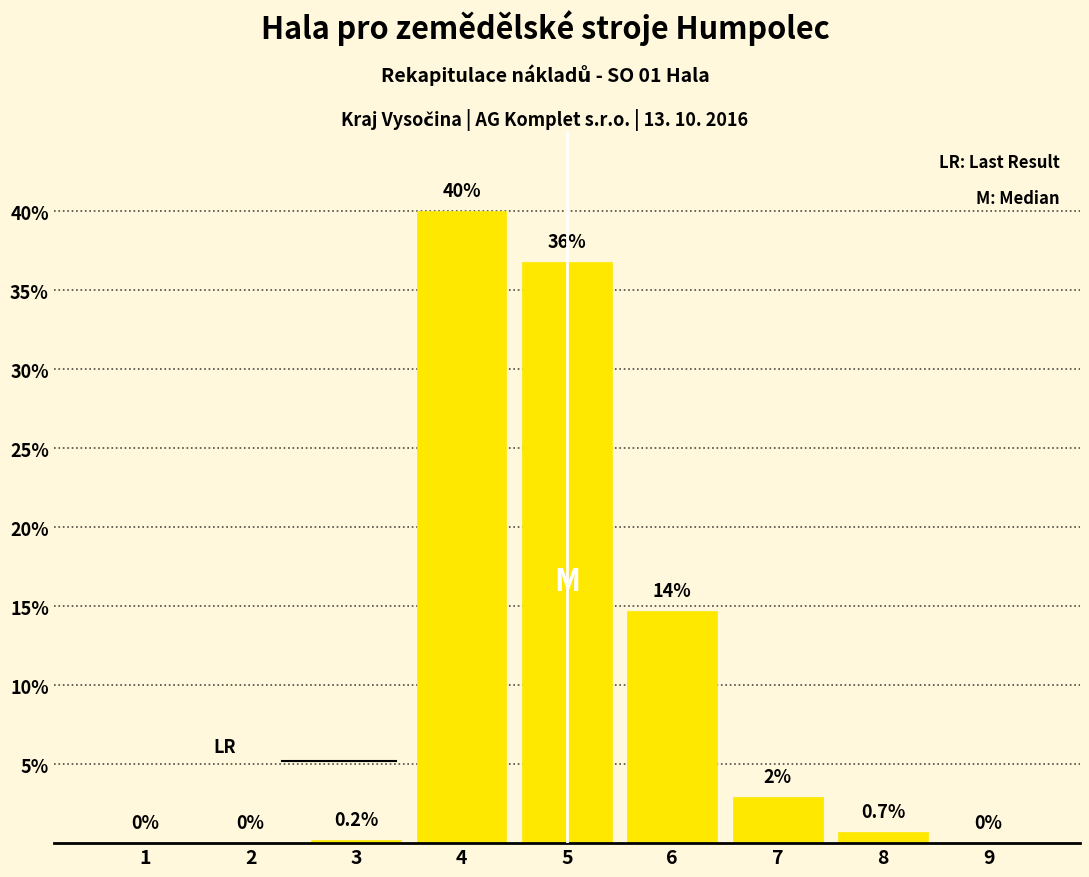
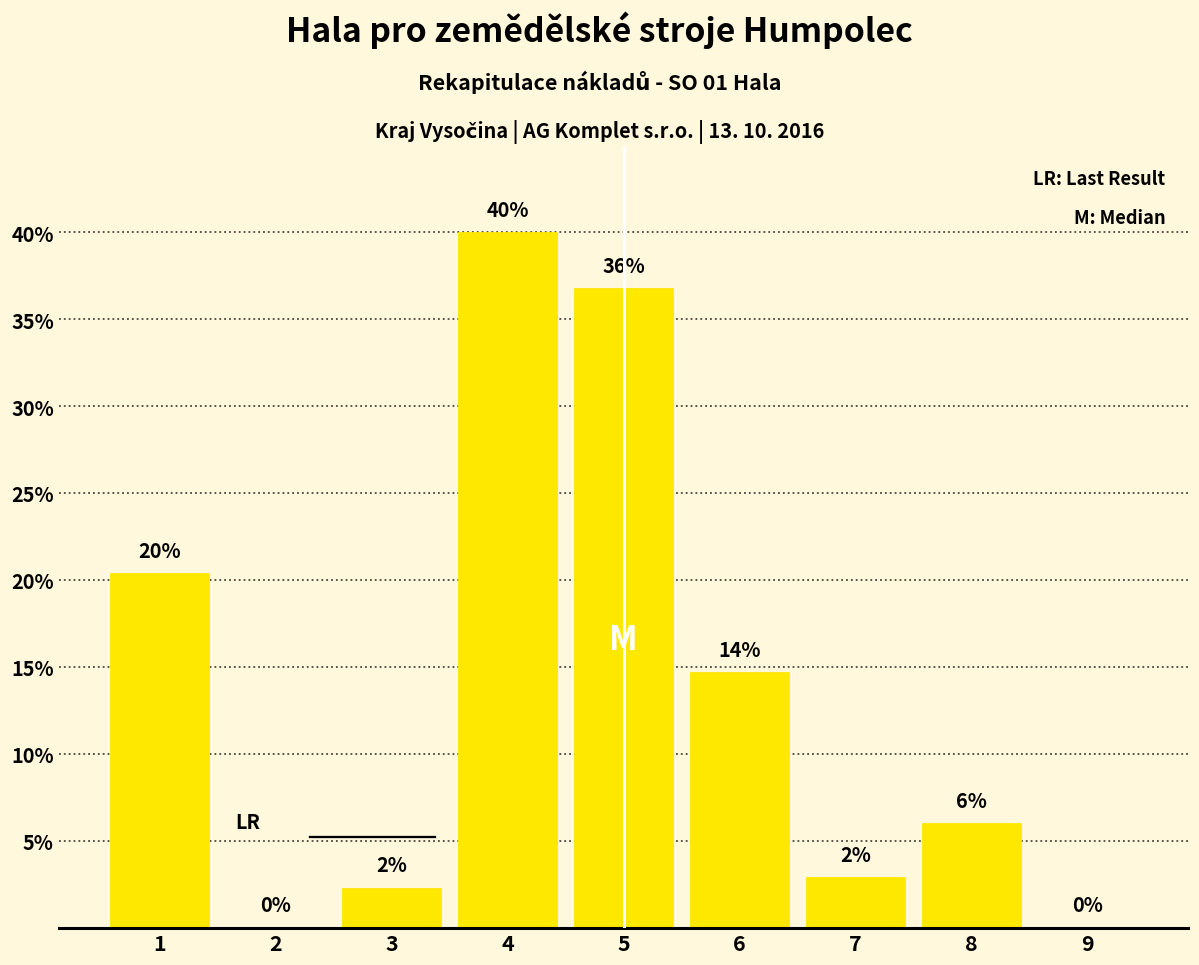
1: 0% -> 20%
3: 0.2% -> 2%
8: 0.7% -> 6%
